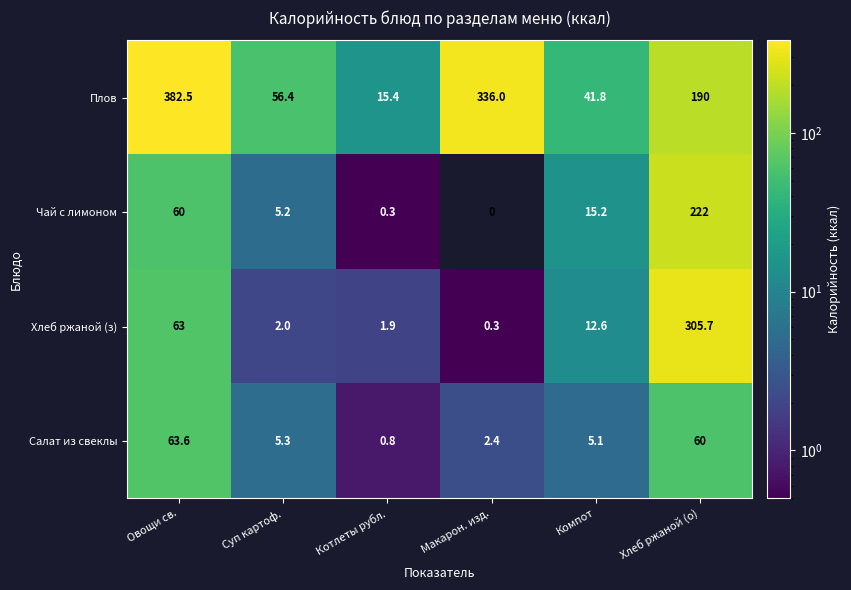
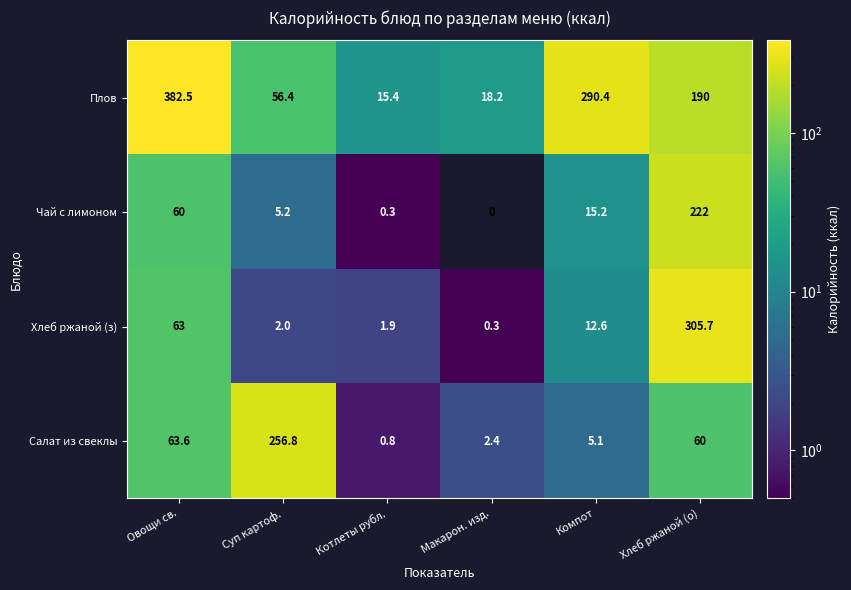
Плов, Макарон. изд.: 336.0 -> 18.2
Плов, Компот: 41.8 -> 290.4
Салат из свеклы, Суп картоф.: 5.3 -> 256.8
